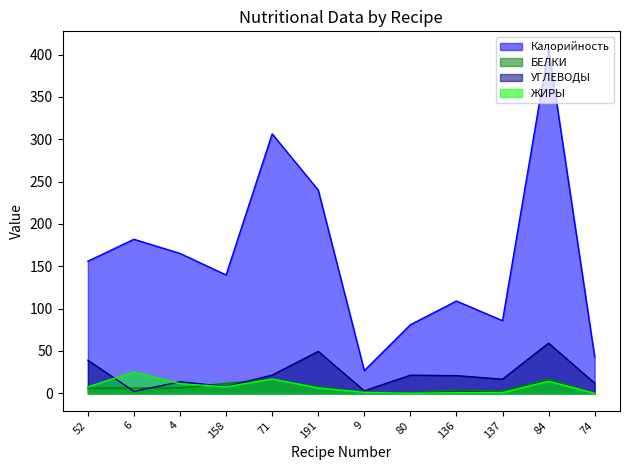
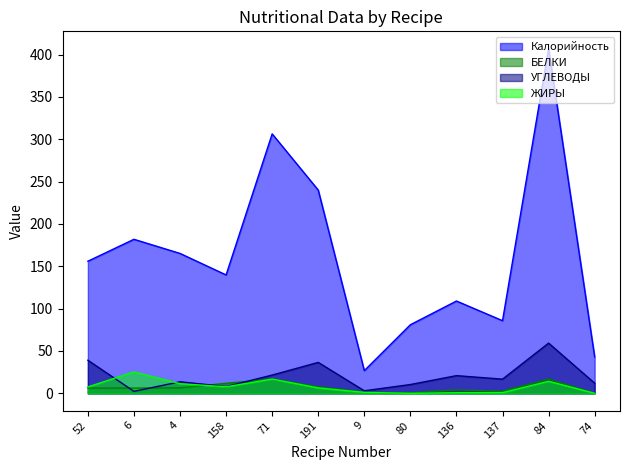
УГЛЕВОДЫ, 191: 50 -> 40
УГЛЕВОДЫ, 80: 20 -> 10
